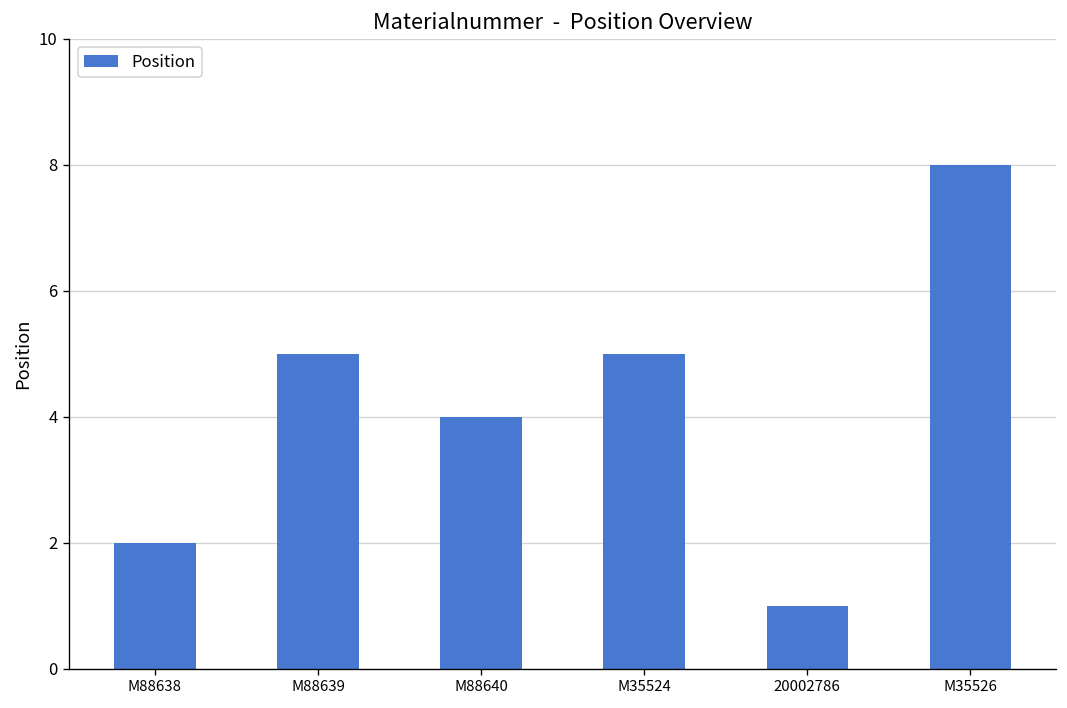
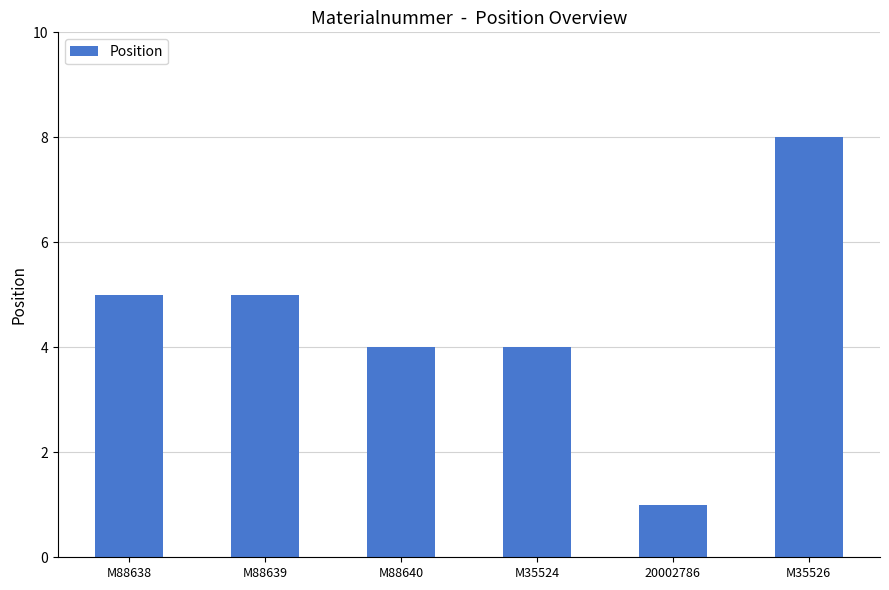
M88638: 2 -> 5
M35524: 5 -> 4
